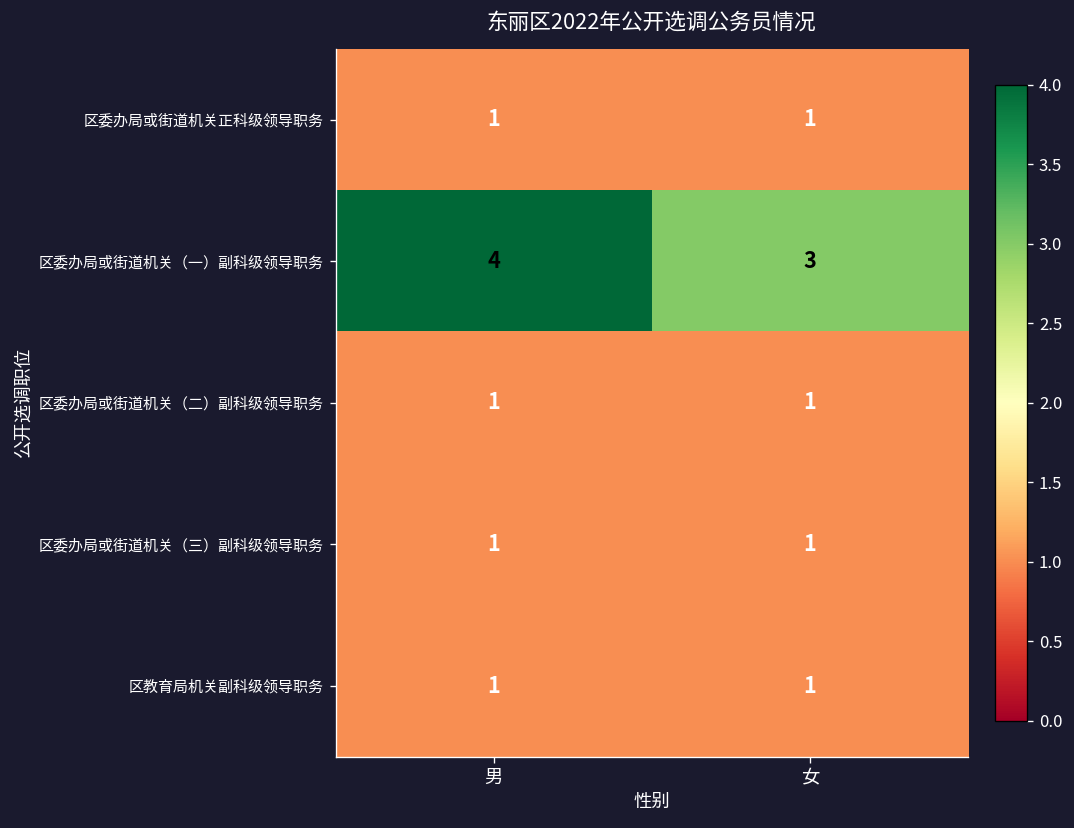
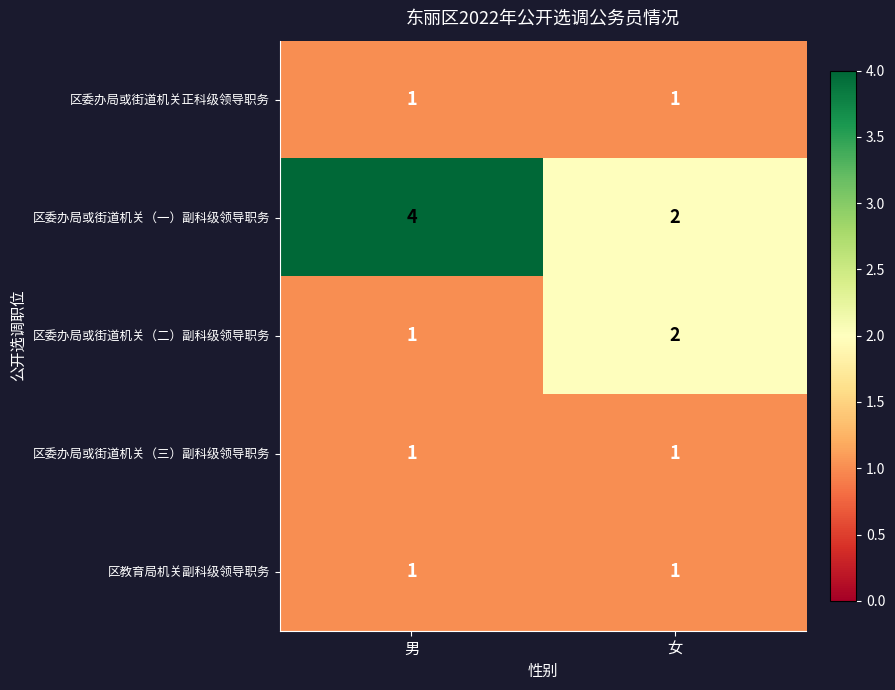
区委办局或街道机关（一）副科级领导职务, 女: 3 -> 2
区委办局或街道机关（二）副科级领导职务, 女: 1 -> 2
